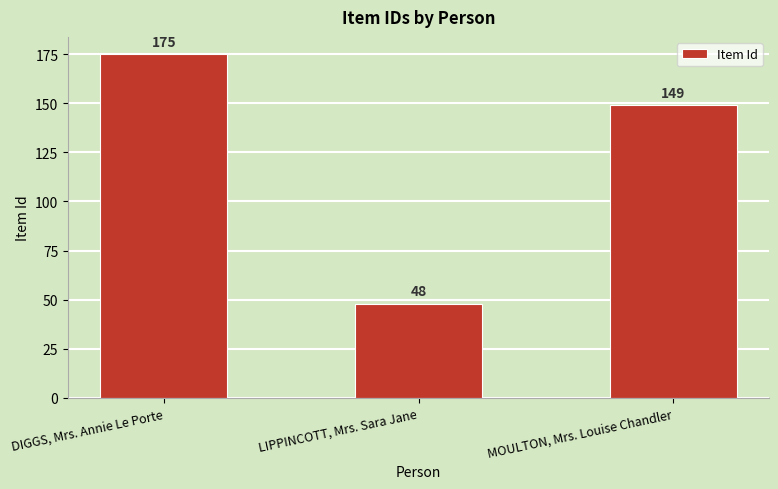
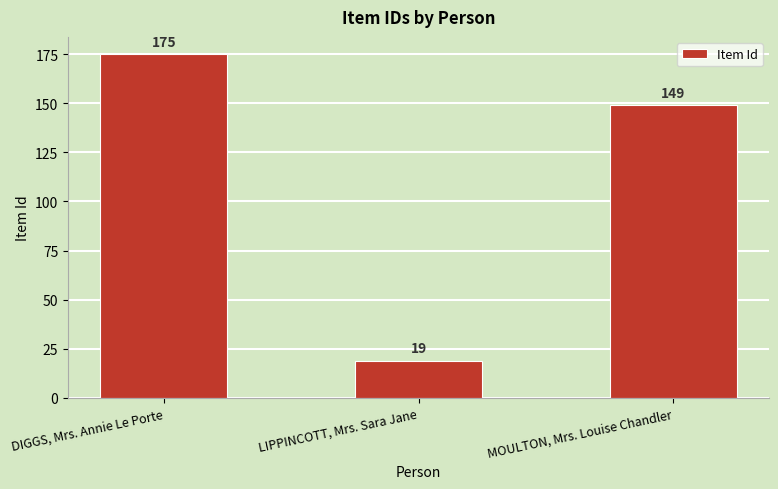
LIPPINCOTT, Mrs. Sara Jane: 48 -> 19
